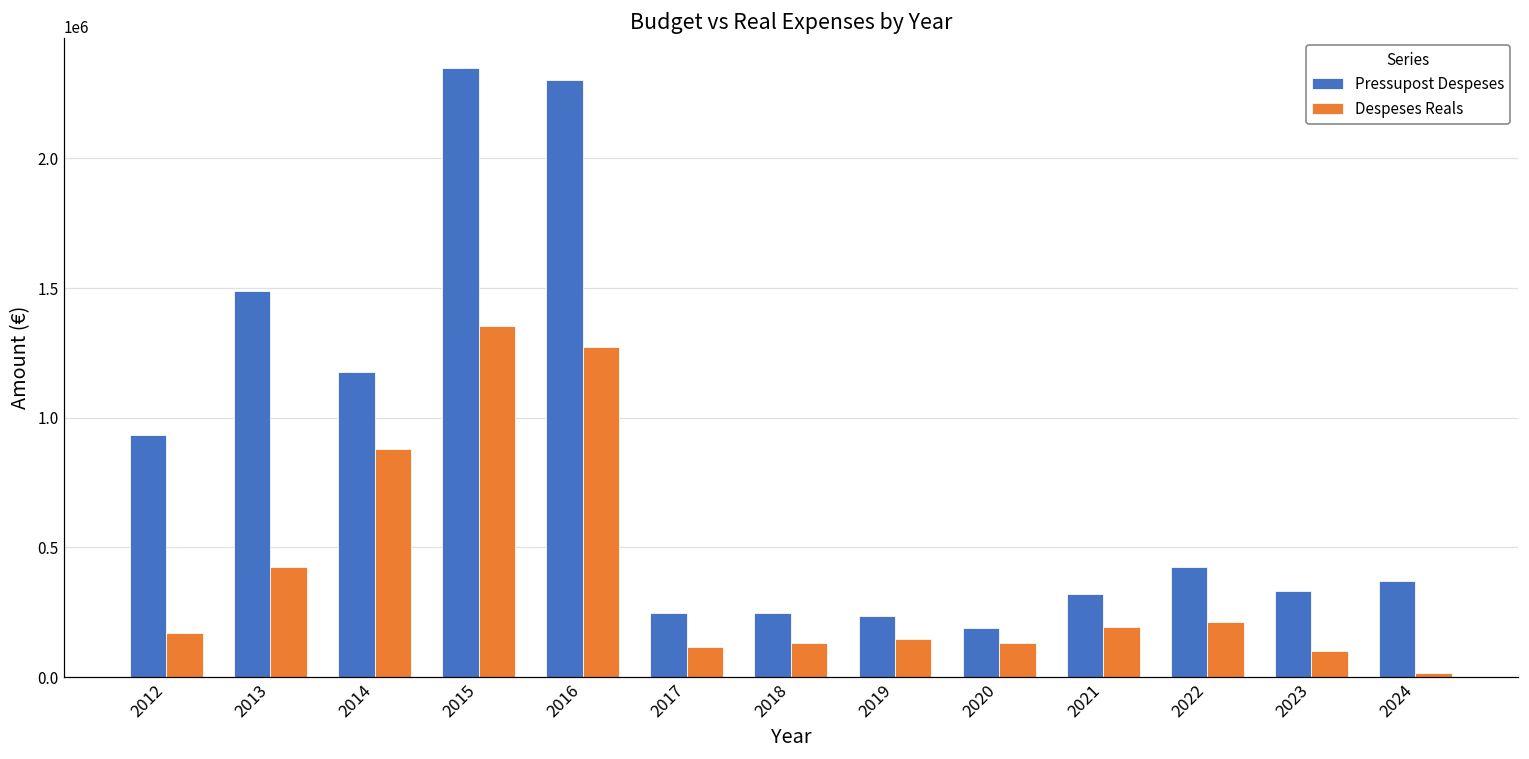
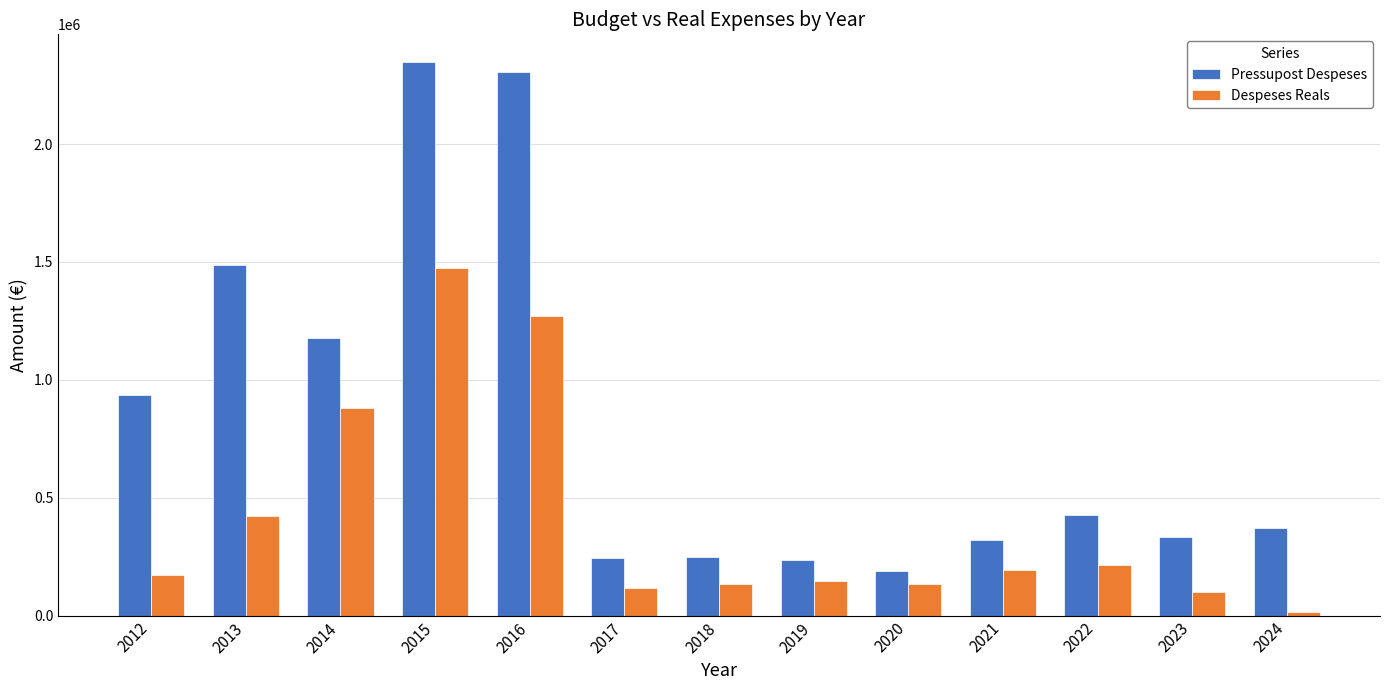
Despeses Reals, 2015: 1350000 -> 1470000
